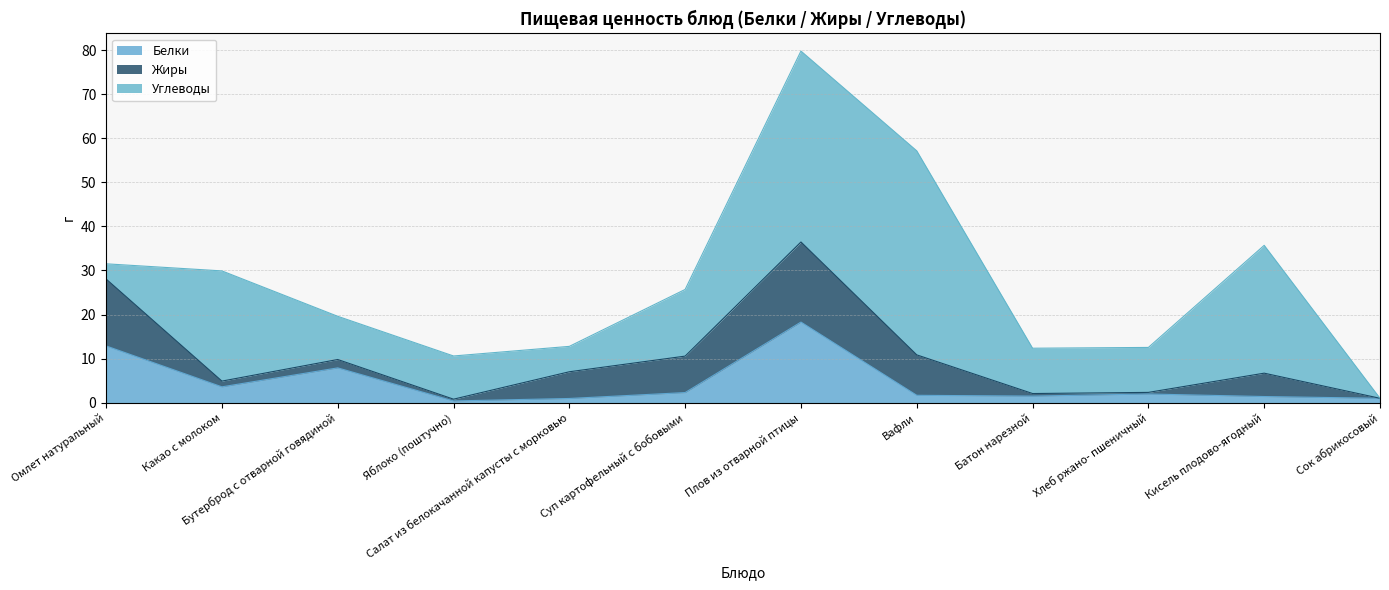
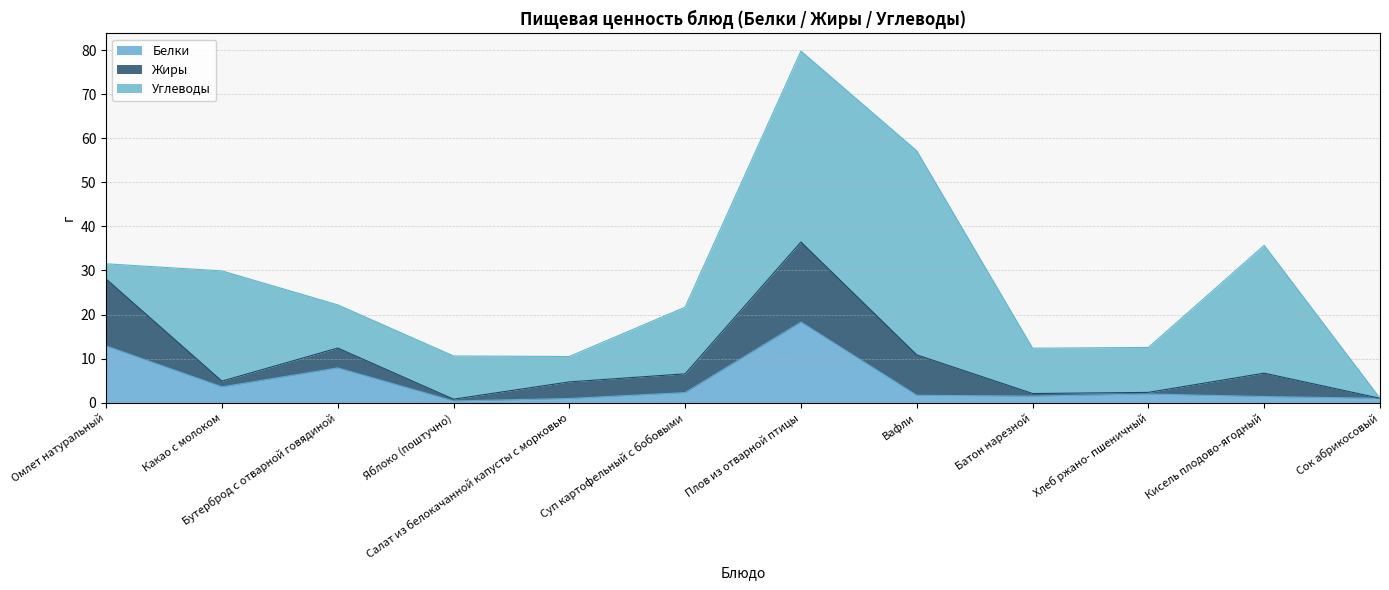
Жиры, Бутерброд с отварной говядиной: 2 -> 5
Жиры, Салат из белокачанной капусты с морковью: 6 -> 4
Жиры, Суп картофельный с бобовыми: 8 -> 4
